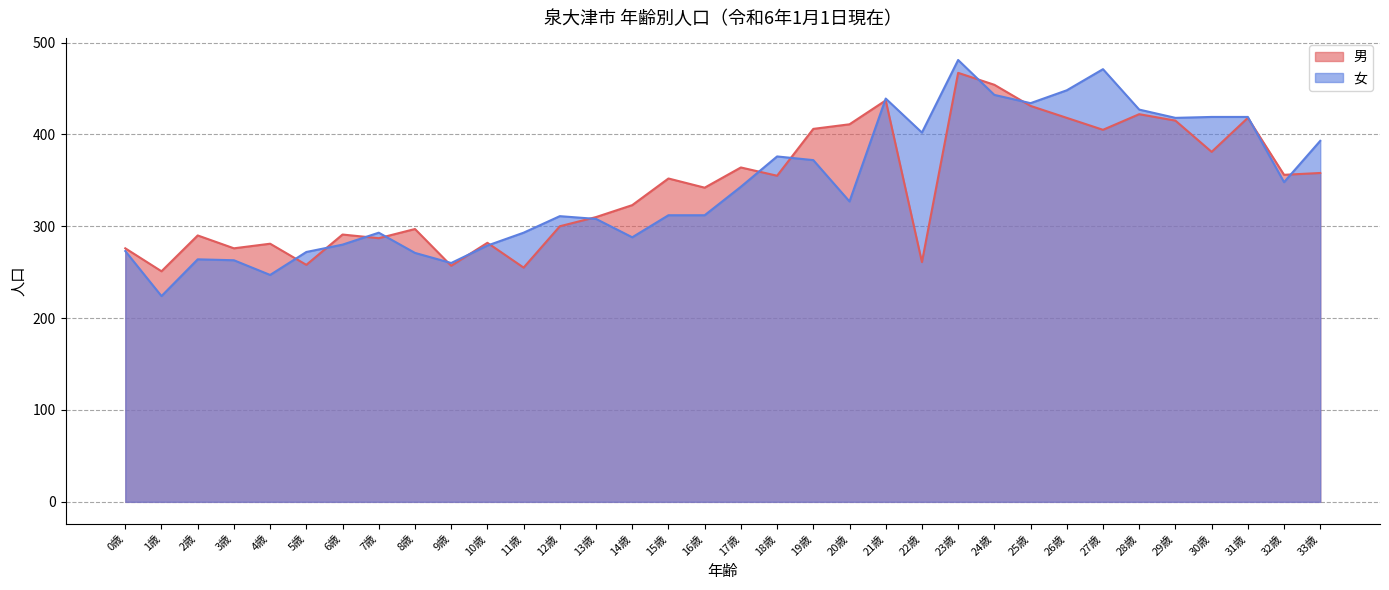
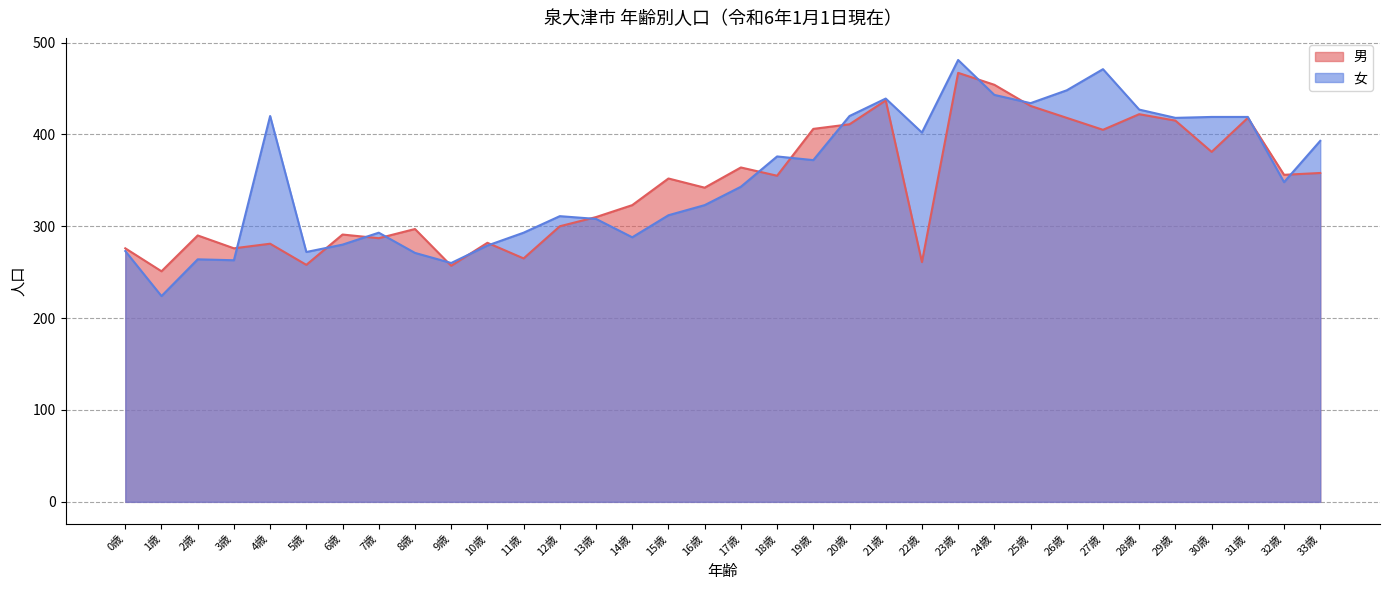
女, 4歳: 250 -> 420
男, 11歳: 260 -> 270
女, 16歳: 310 -> 320
女, 20歳: 330 -> 420
